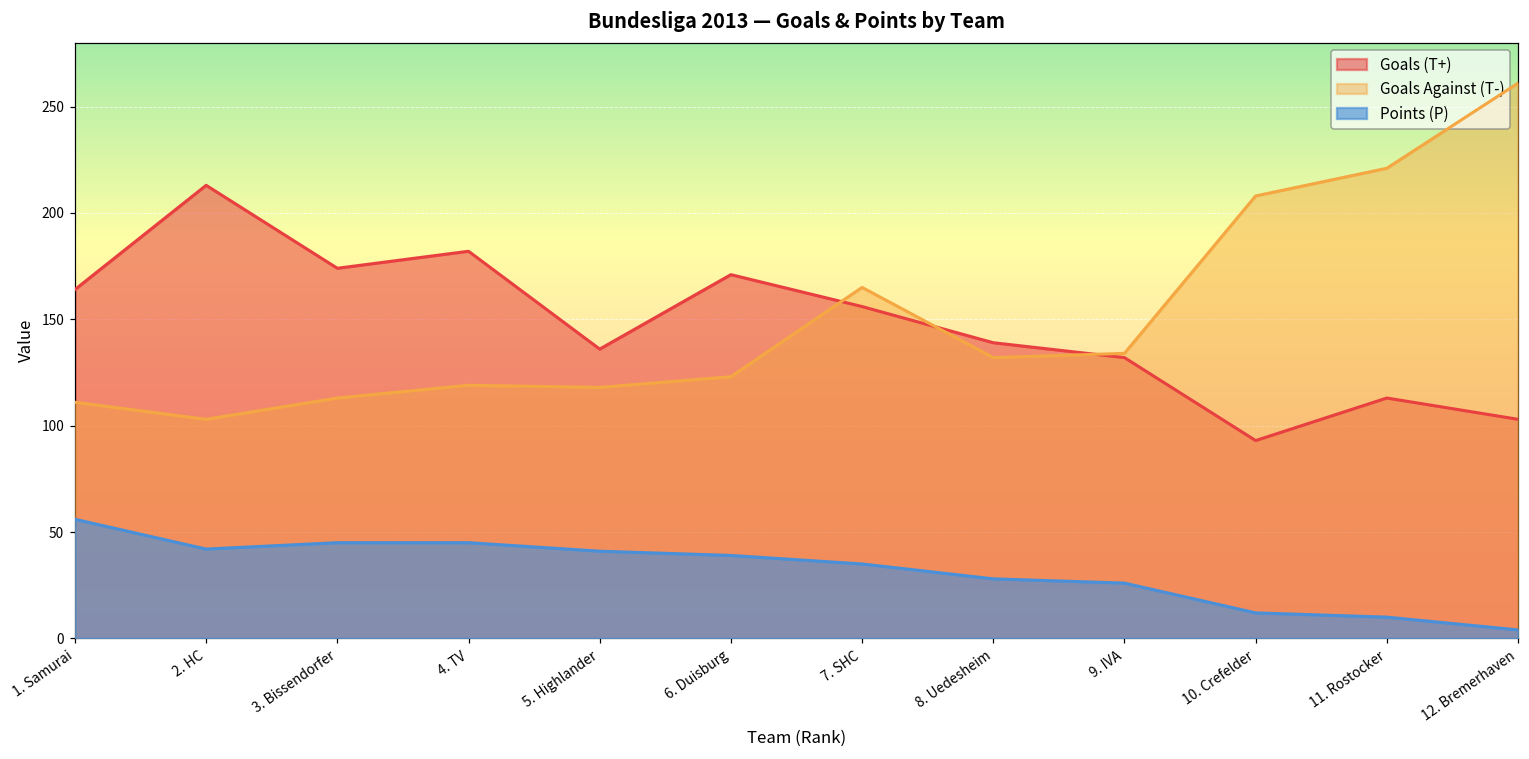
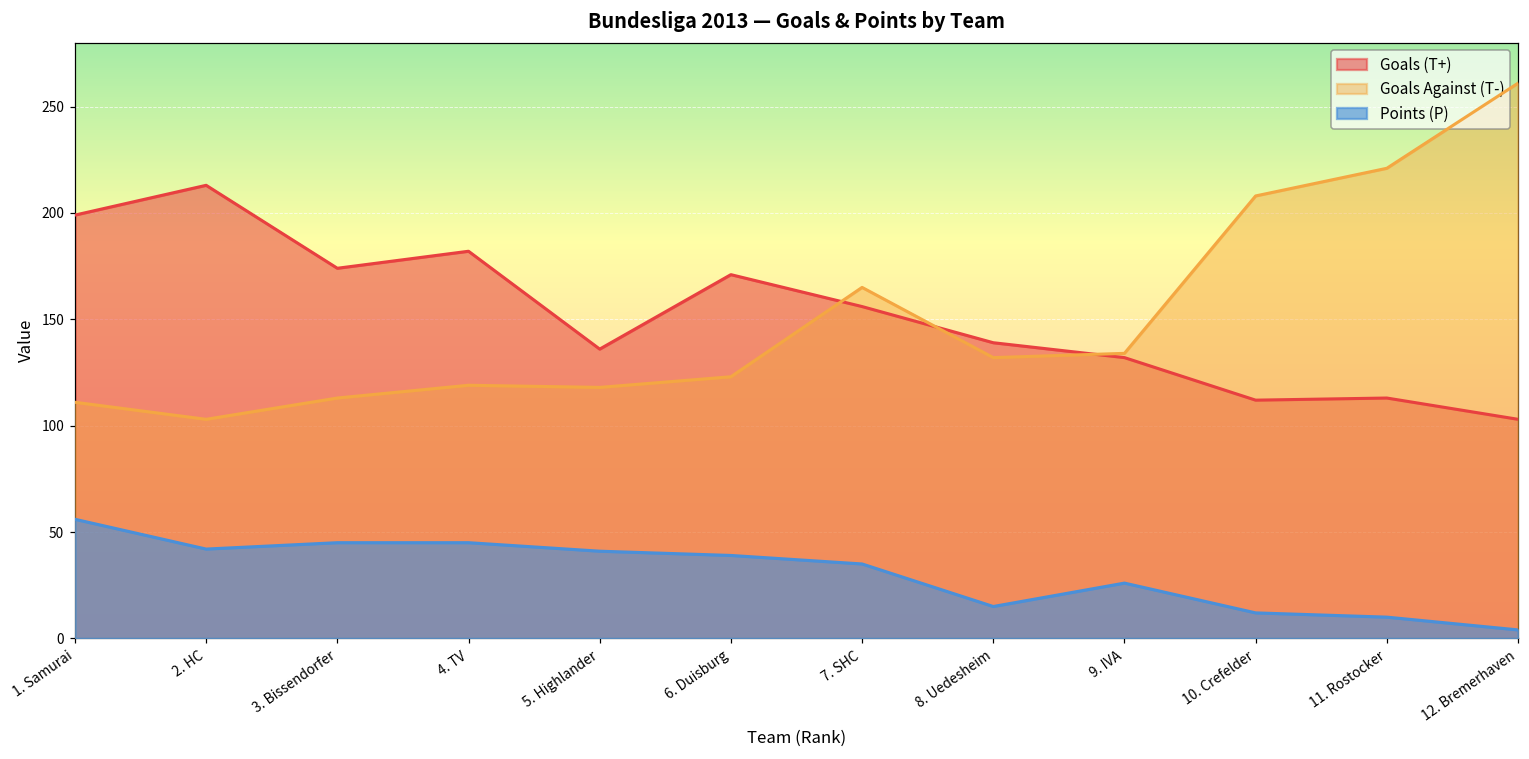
Goals (T+), 1. Samurai: 164 -> 199
Points (P), 8. Uedesheim: 28 -> 15
Goals (T+), 10. Crefelder: 93 -> 112
